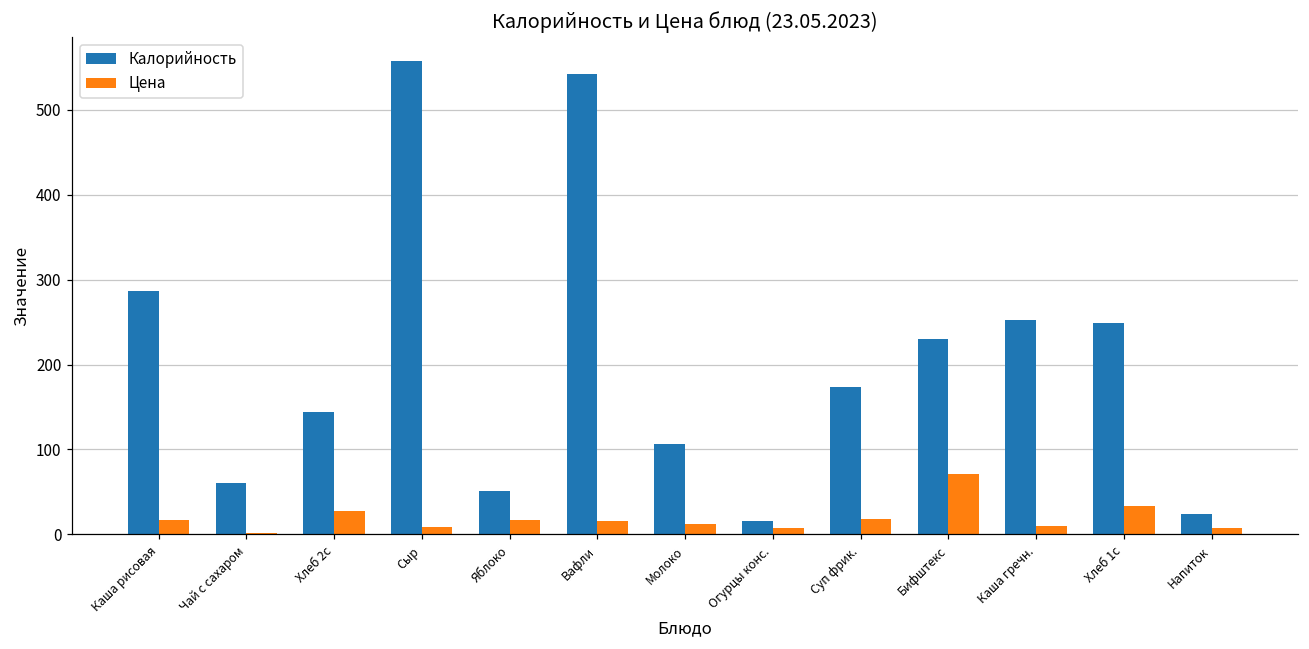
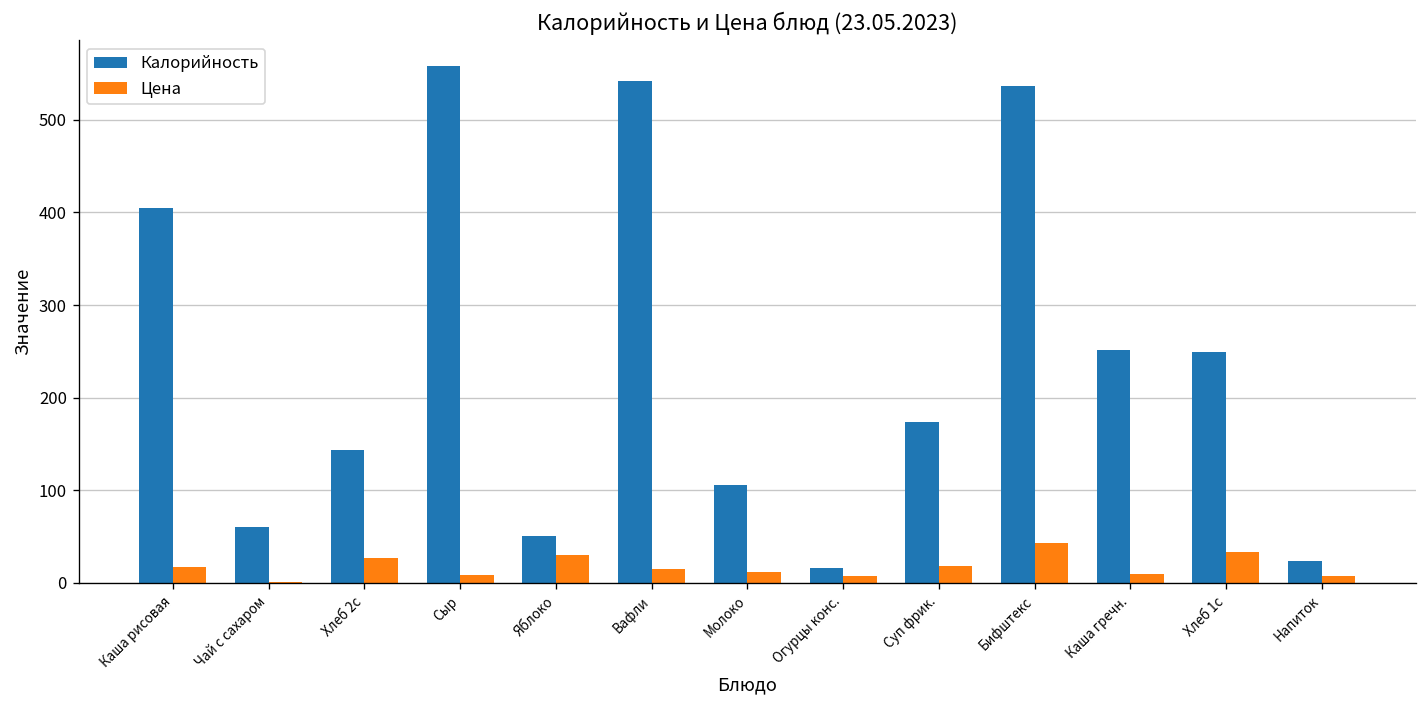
Калорийность, Каша рисовая: 290 -> 410
Цена, Яблоко: 20 -> 30
Калорийность, Бифштекс: 230 -> 540
Цена, Бифштекс: 70 -> 40
